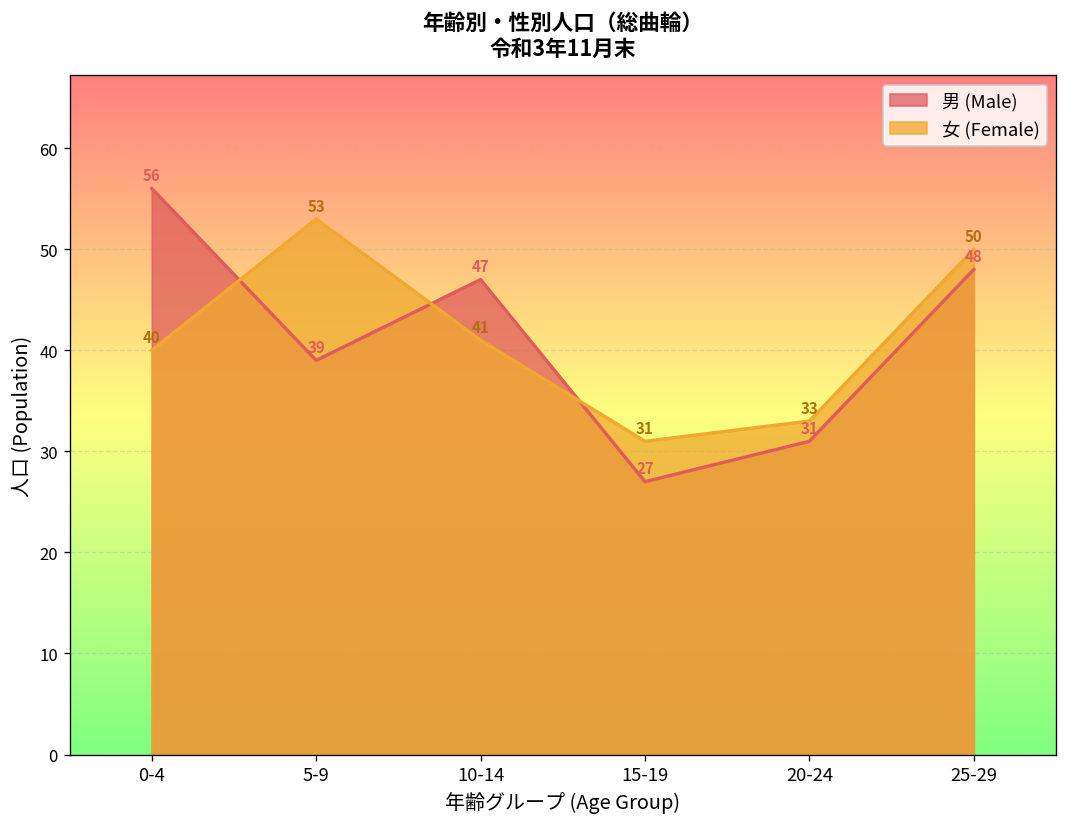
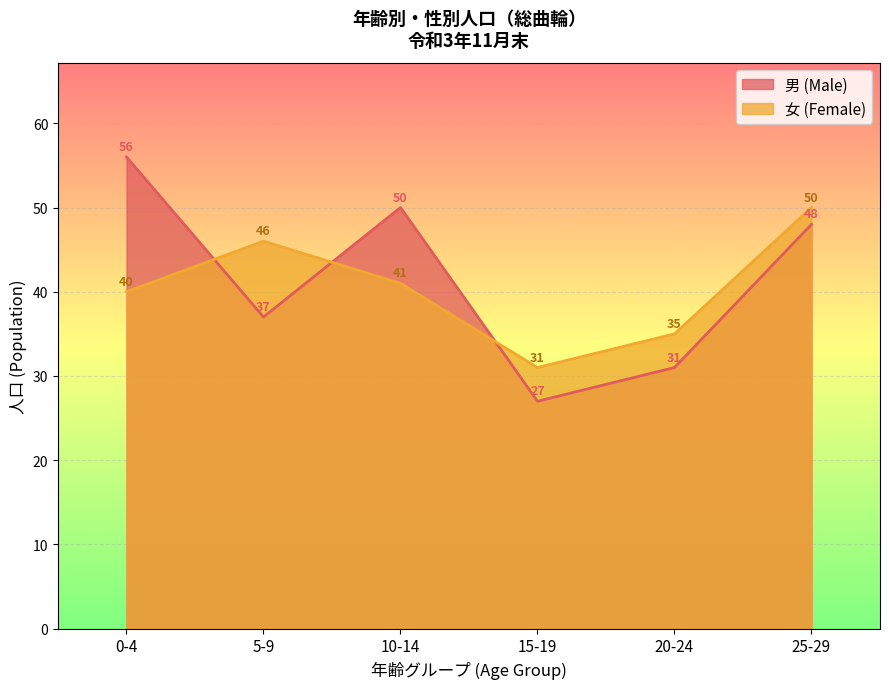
男 (Male), 5-9: 39 -> 37
女 (Female), 5-9: 53 -> 46
男 (Male), 10-14: 47 -> 50
女 (Female), 20-24: 33 -> 35
